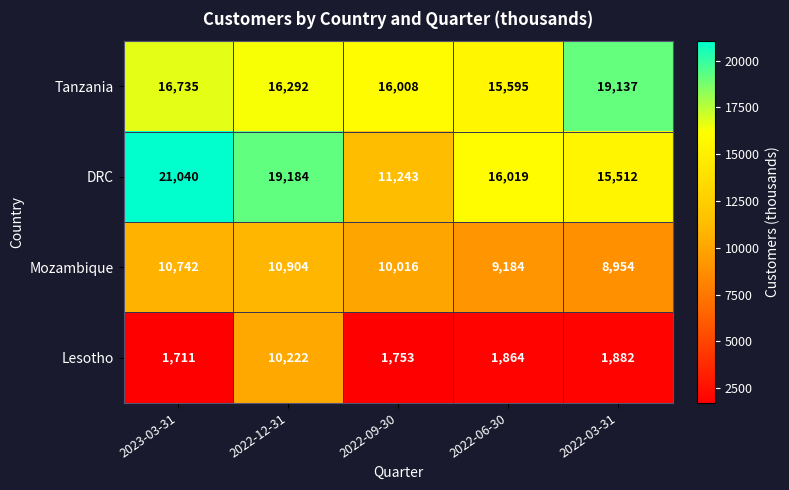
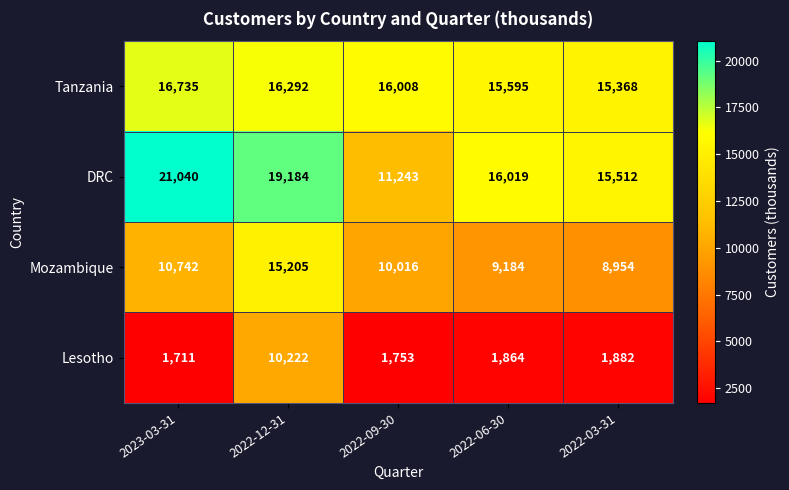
Tanzania, 2022-03-31: 19,137 -> 15,368
Mozambique, 2022-12-31: 10,904 -> 15,205
